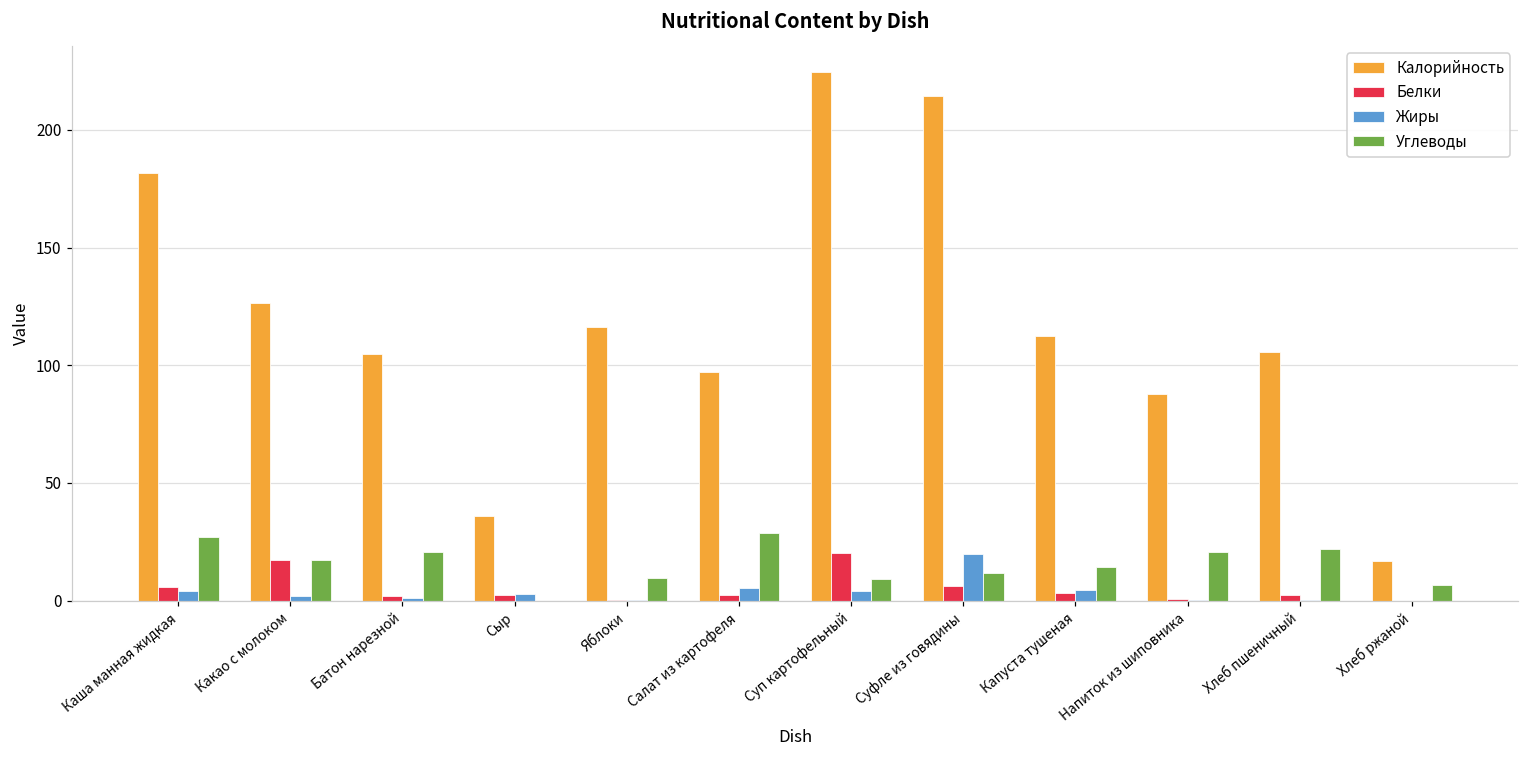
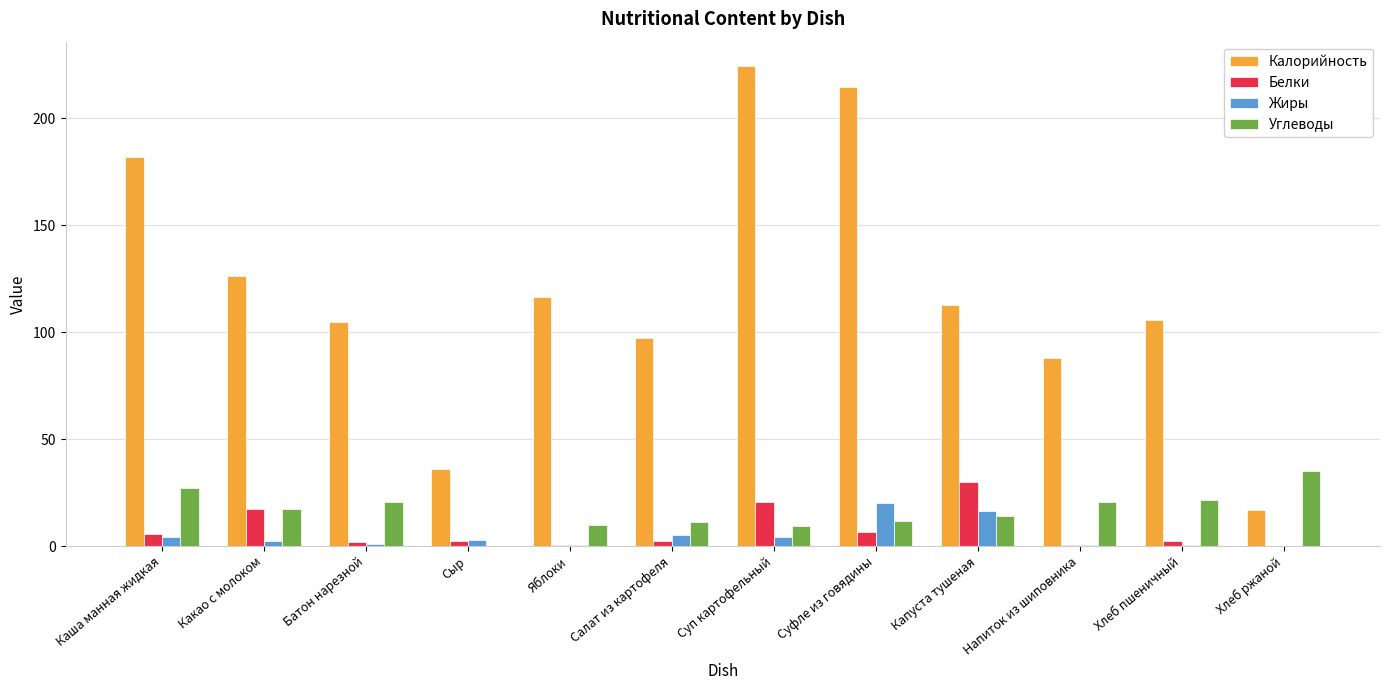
Углеводы, Салат из картофеля: 29 -> 11
Белки, Капуста тушеная: 3 -> 30
Жиры, Капуста тушеная: 5 -> 17
Углеводы, Хлеб ржаной: 6 -> 35
